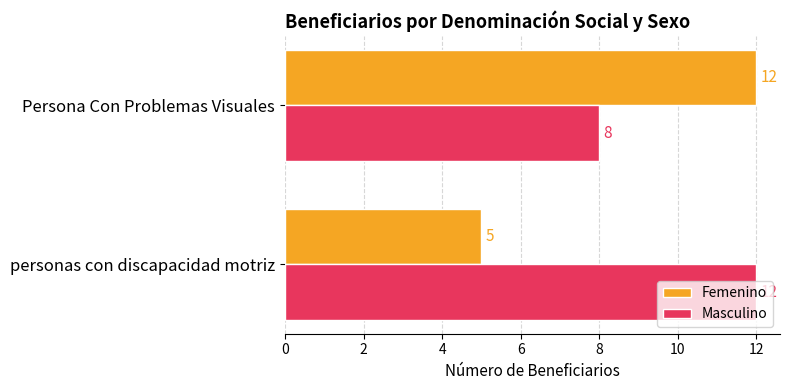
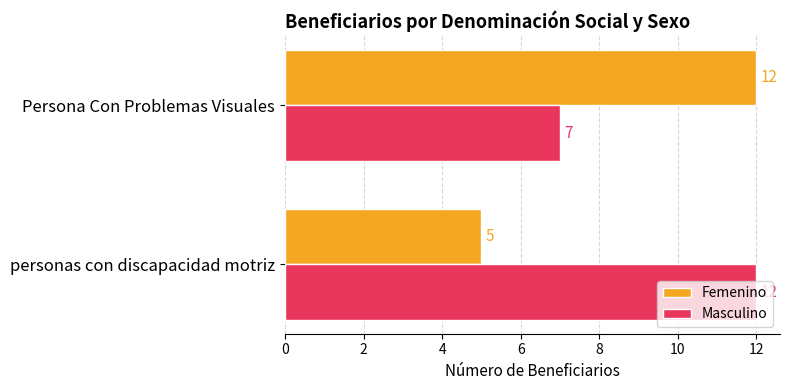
Masculino, Persona Con Problemas Visuales: 8 -> 7
